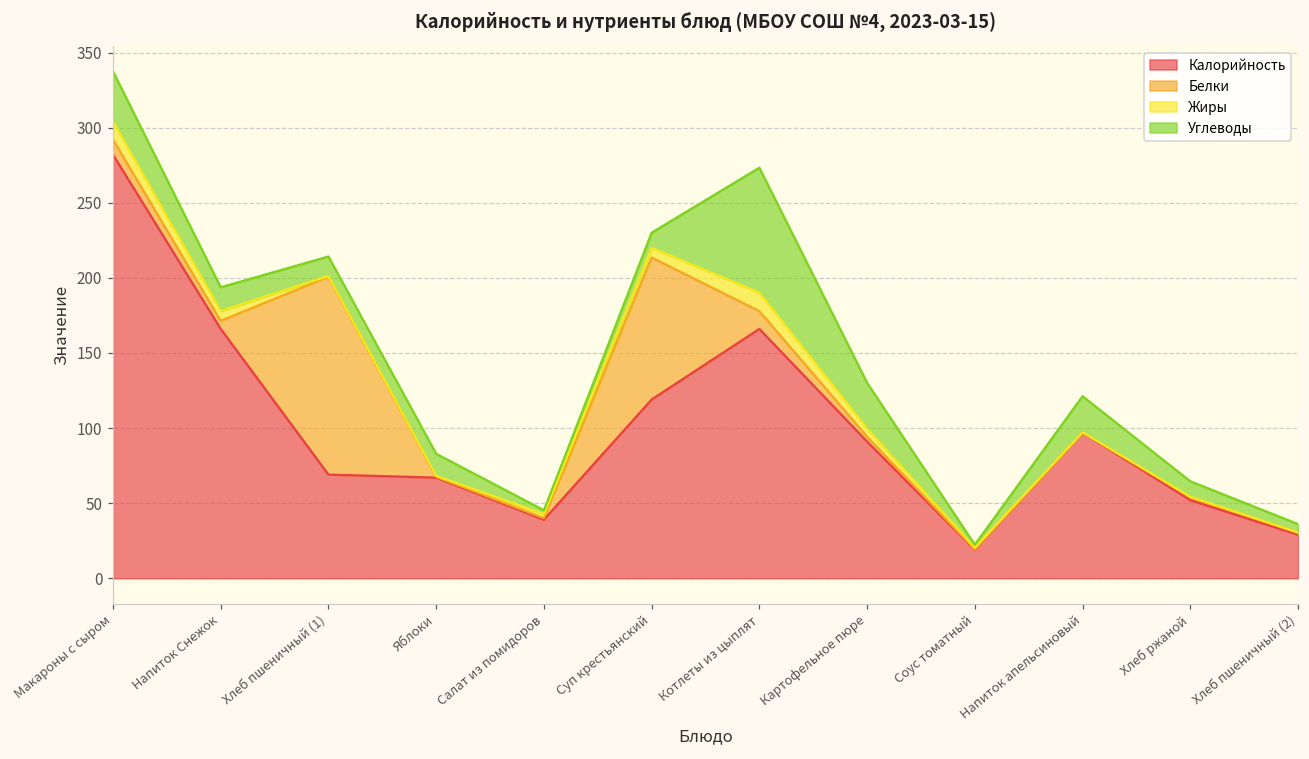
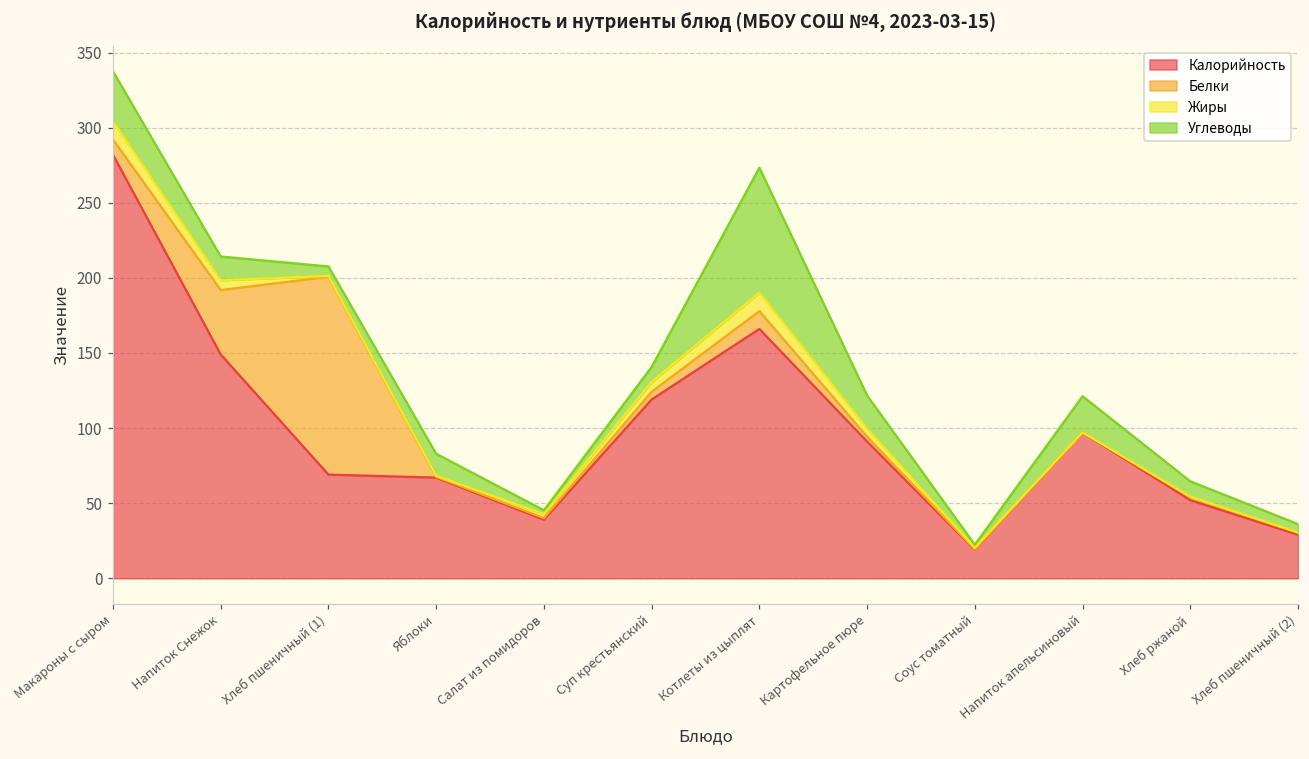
Калорийность, Напиток Снежок: 166 -> 149
Белки, Напиток Снежок: 5 -> 43
Углеводы, Хлеб пшеничный (1): 13 -> 6
Белки, Суп крестьянский: 95 -> 5
Углеводы, Картофельное пюре: 31 -> 22
